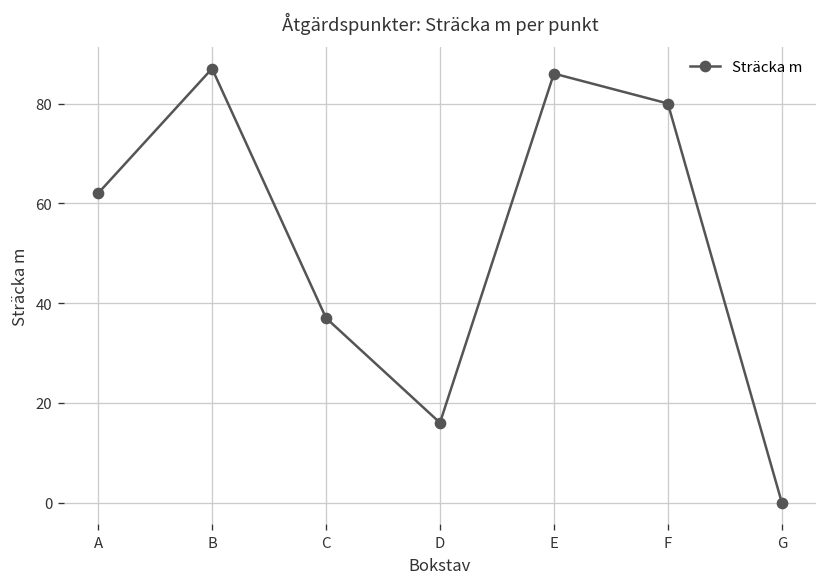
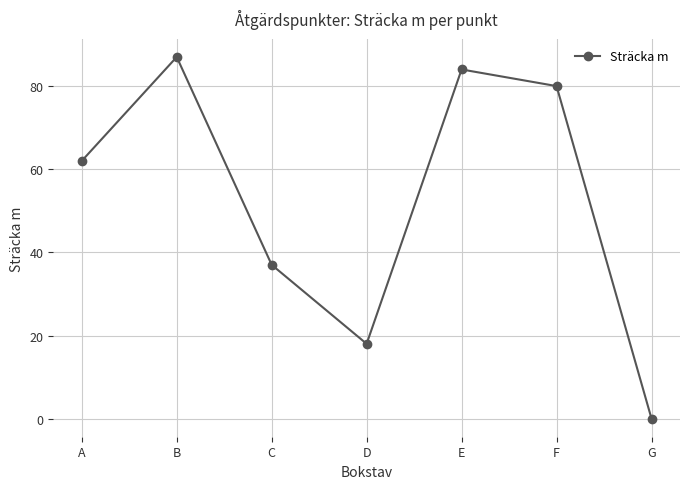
D: 16 -> 18
E: 86 -> 84
